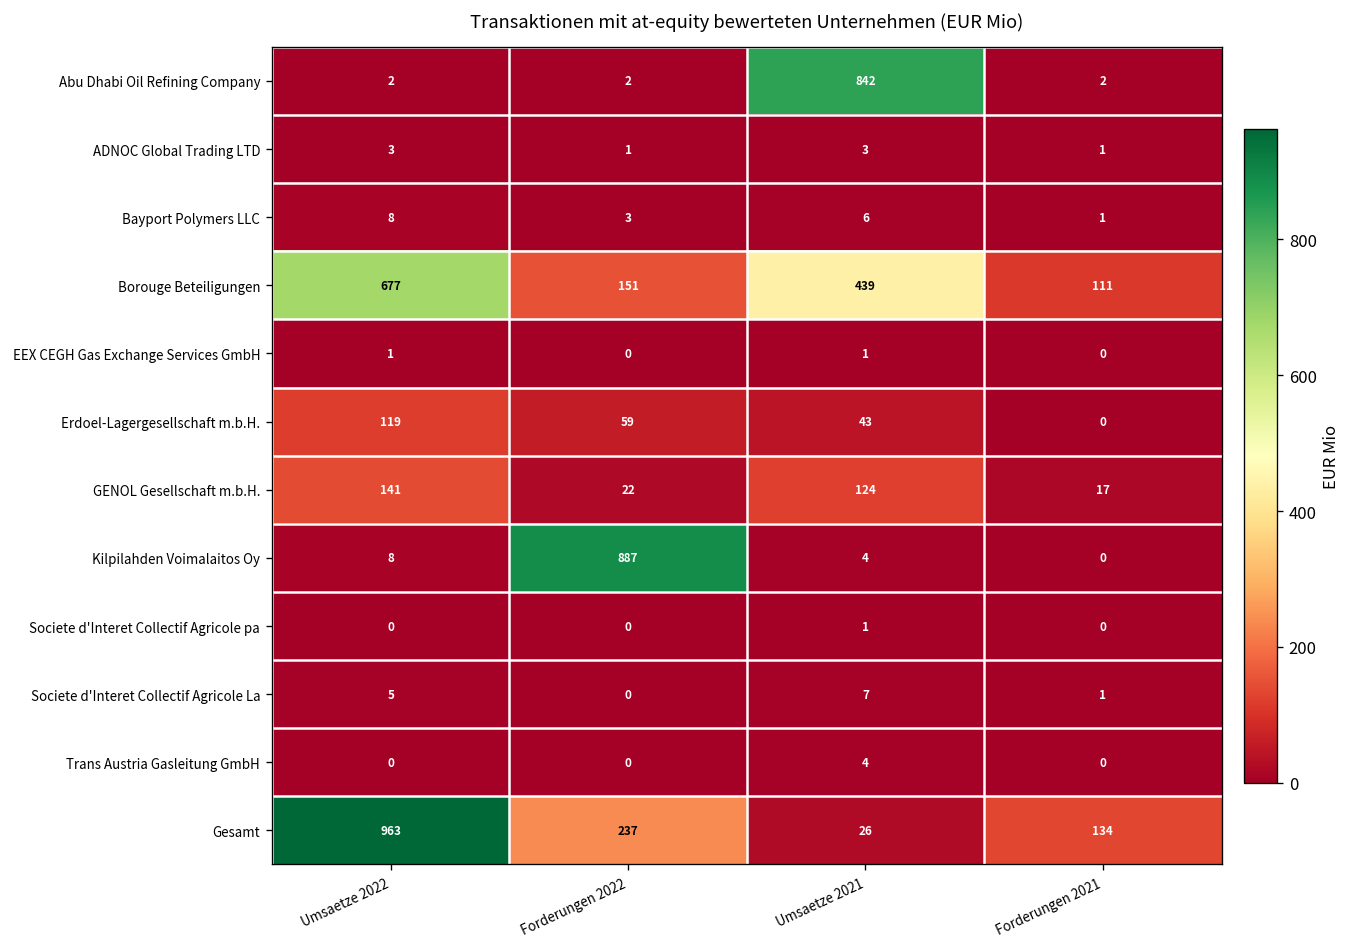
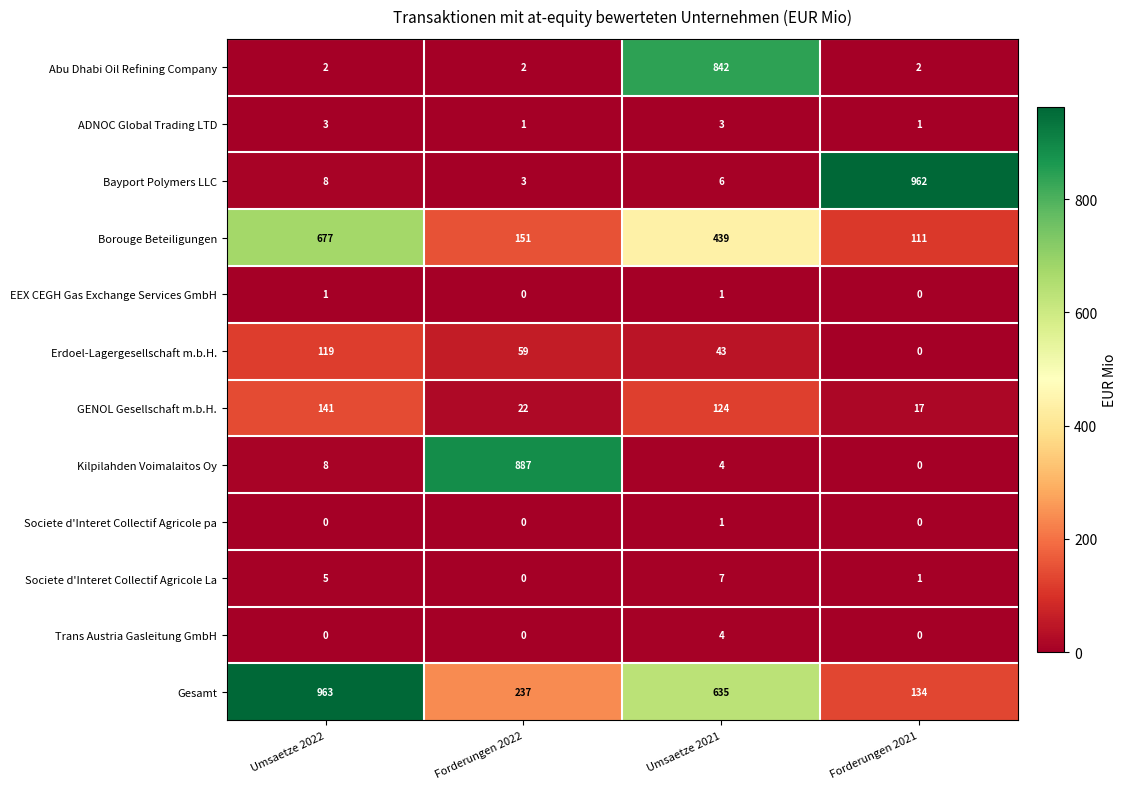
Bayport Polymers LLC, Forderungen 2021: 1 -> 962
Gesamt, Umsaetze 2021: 26 -> 635
